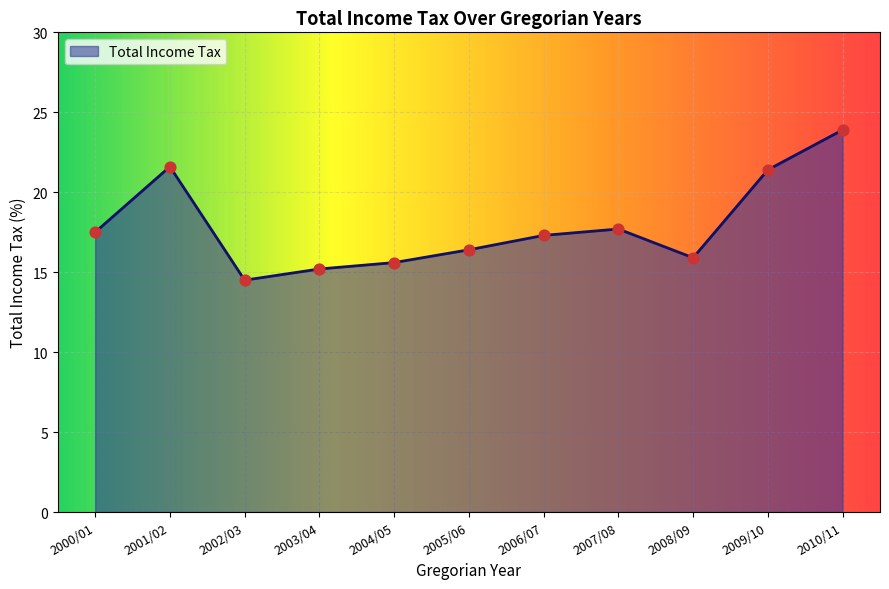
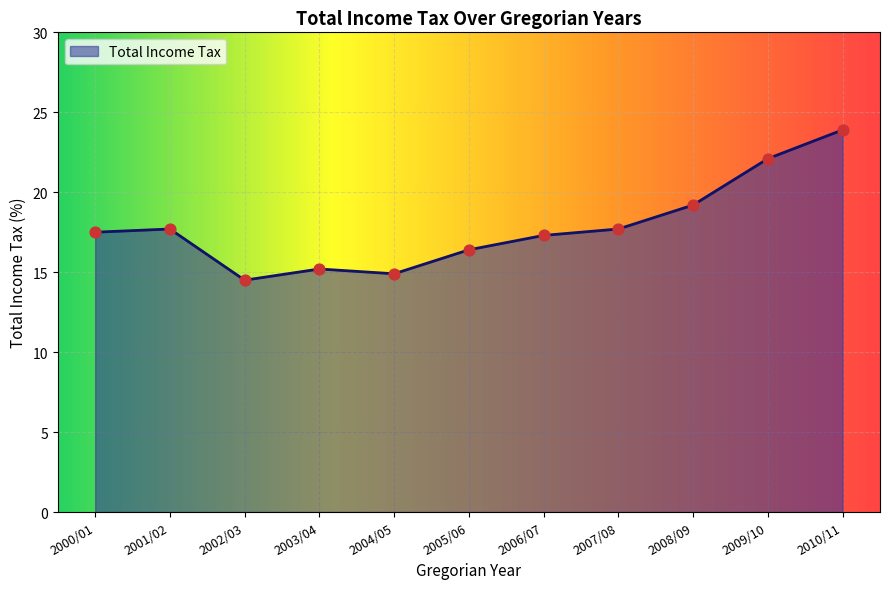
2001/02: 21.6 -> 17.7
2004/05: 15.6 -> 14.9
2008/09: 15.9 -> 19.2
2009/10: 21.4 -> 22.1
